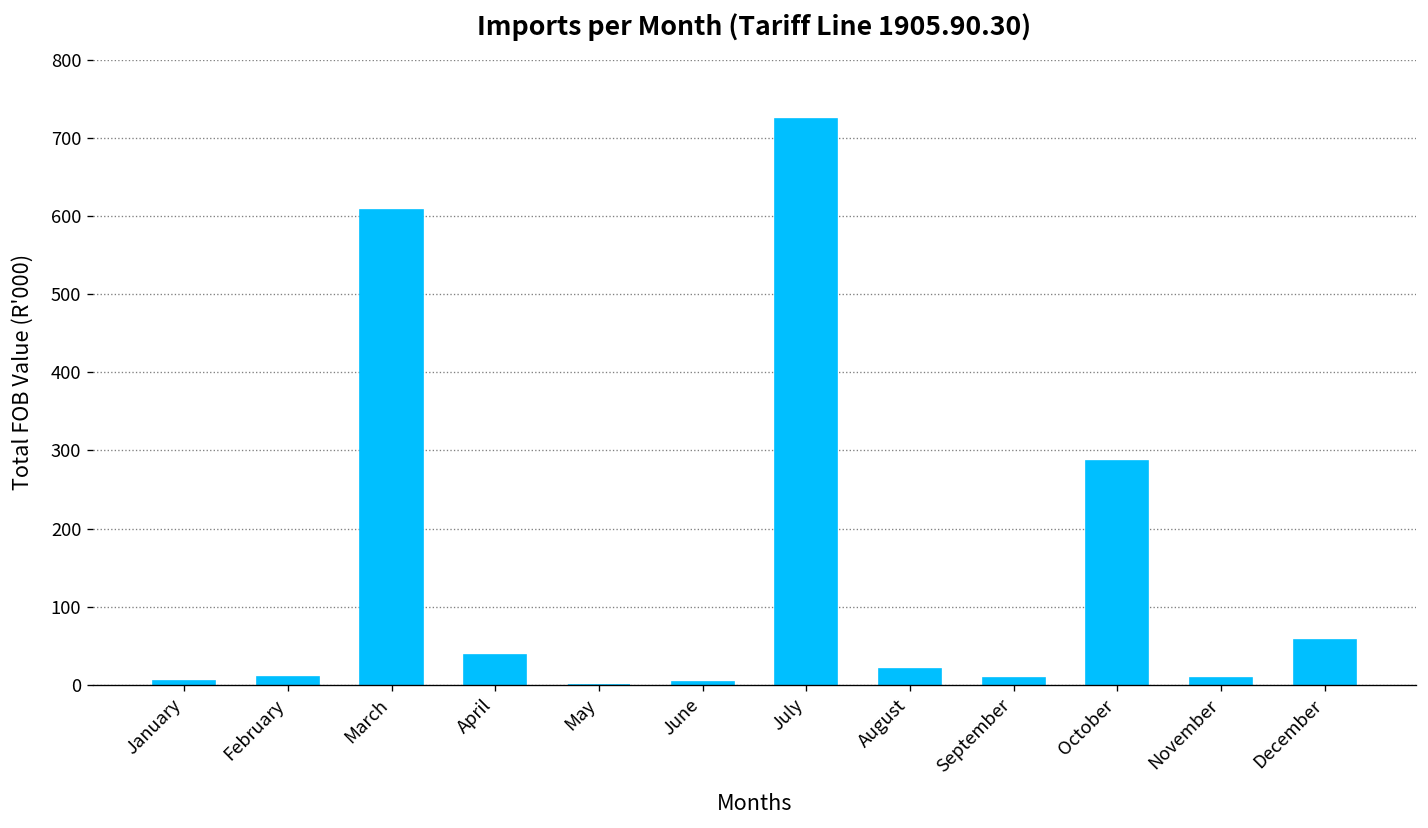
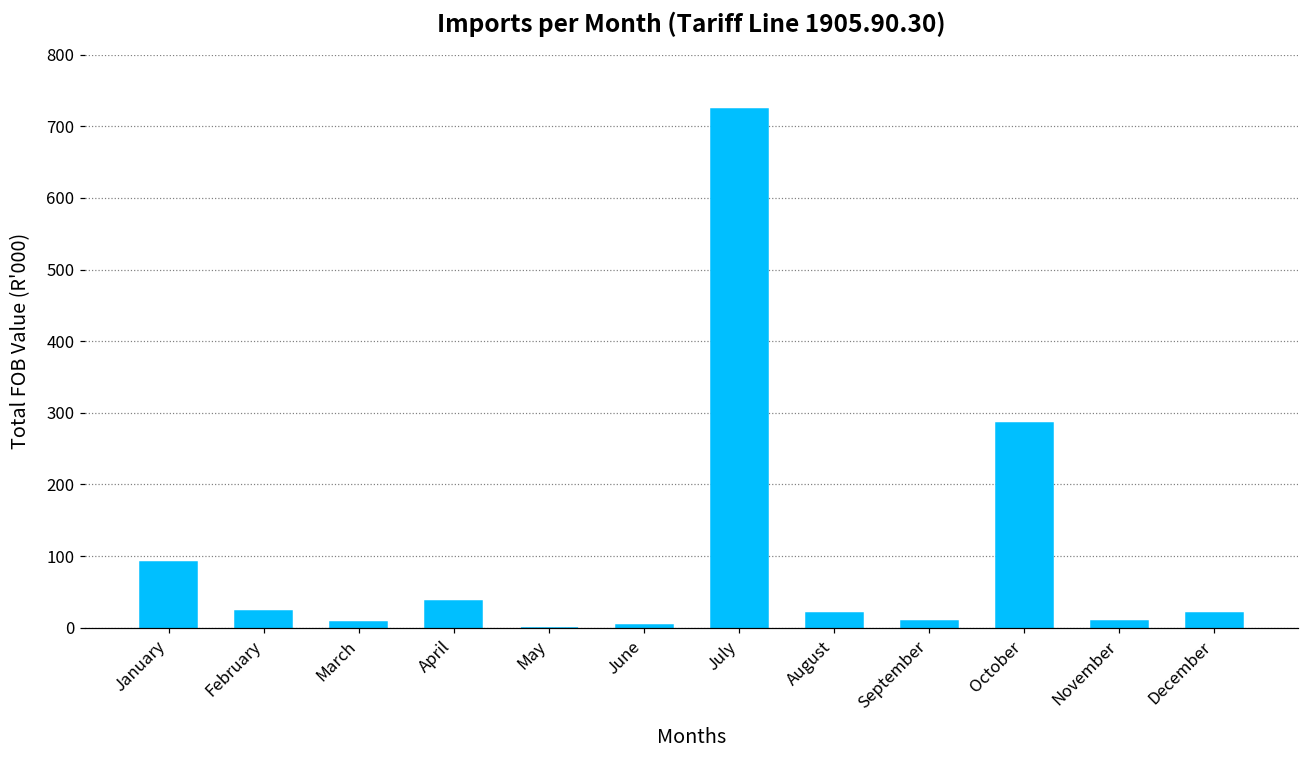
January: 10 -> 90
February: 10 -> 20
March: 610 -> 10
December: 60 -> 20
